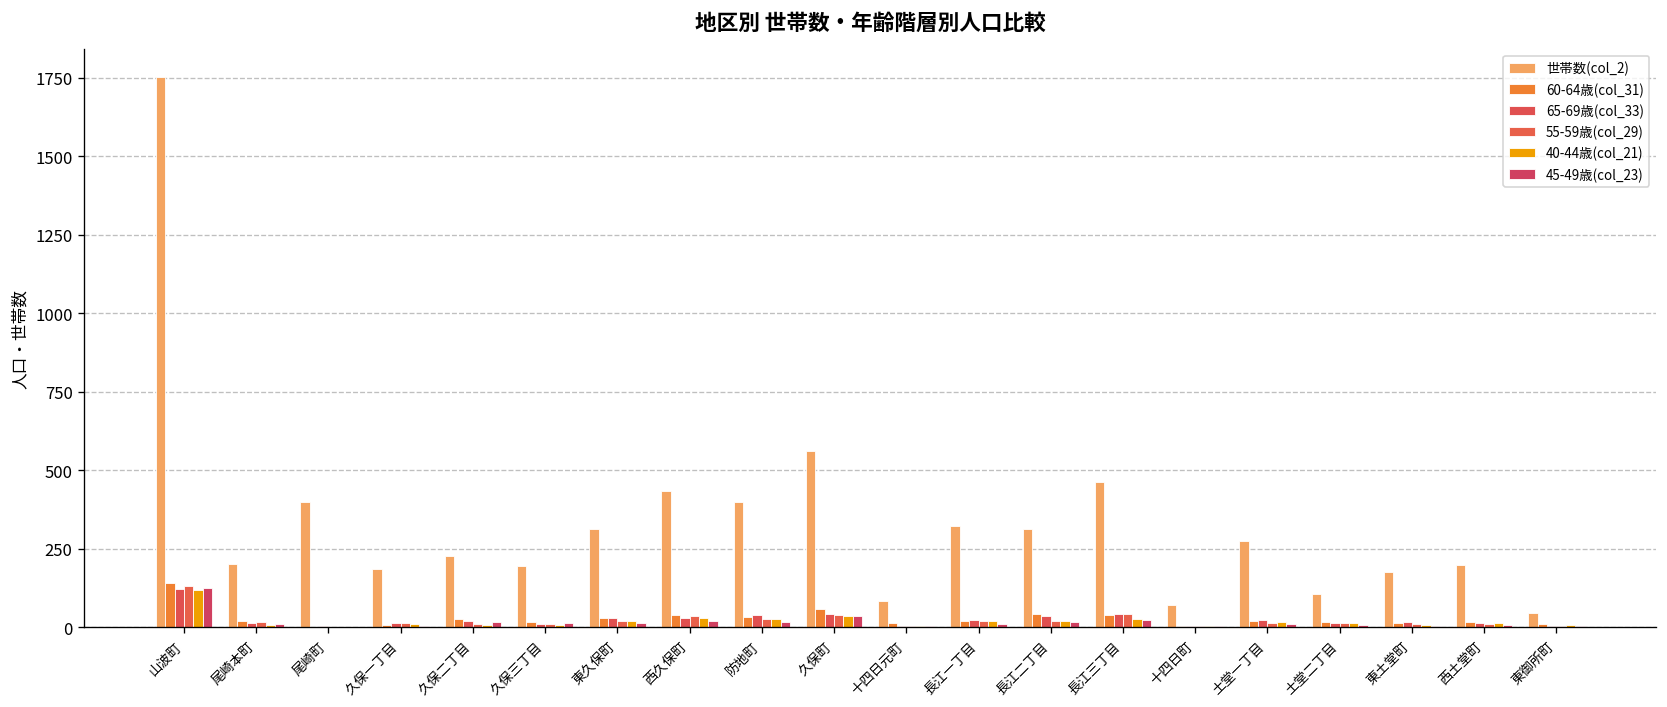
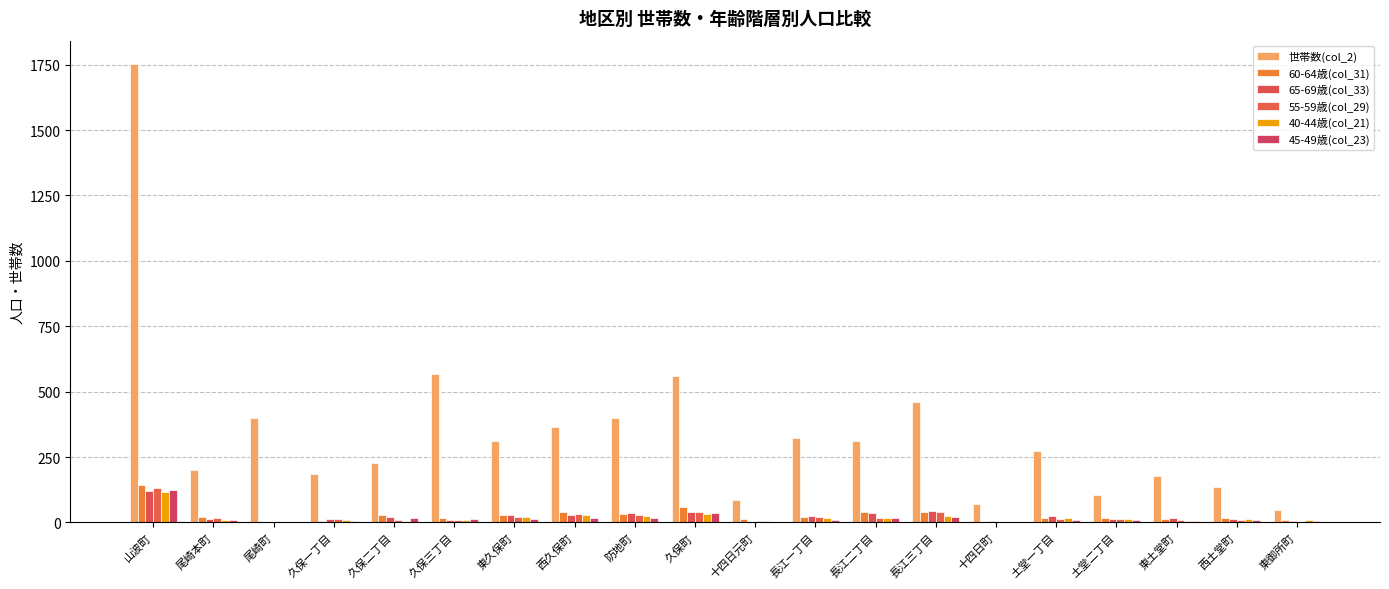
世帯数(col_2), 久保三丁目: 200 -> 570
世帯数(col_2), 西久保町: 440 -> 370
世帯数(col_2), 西土堂町: 200 -> 140
